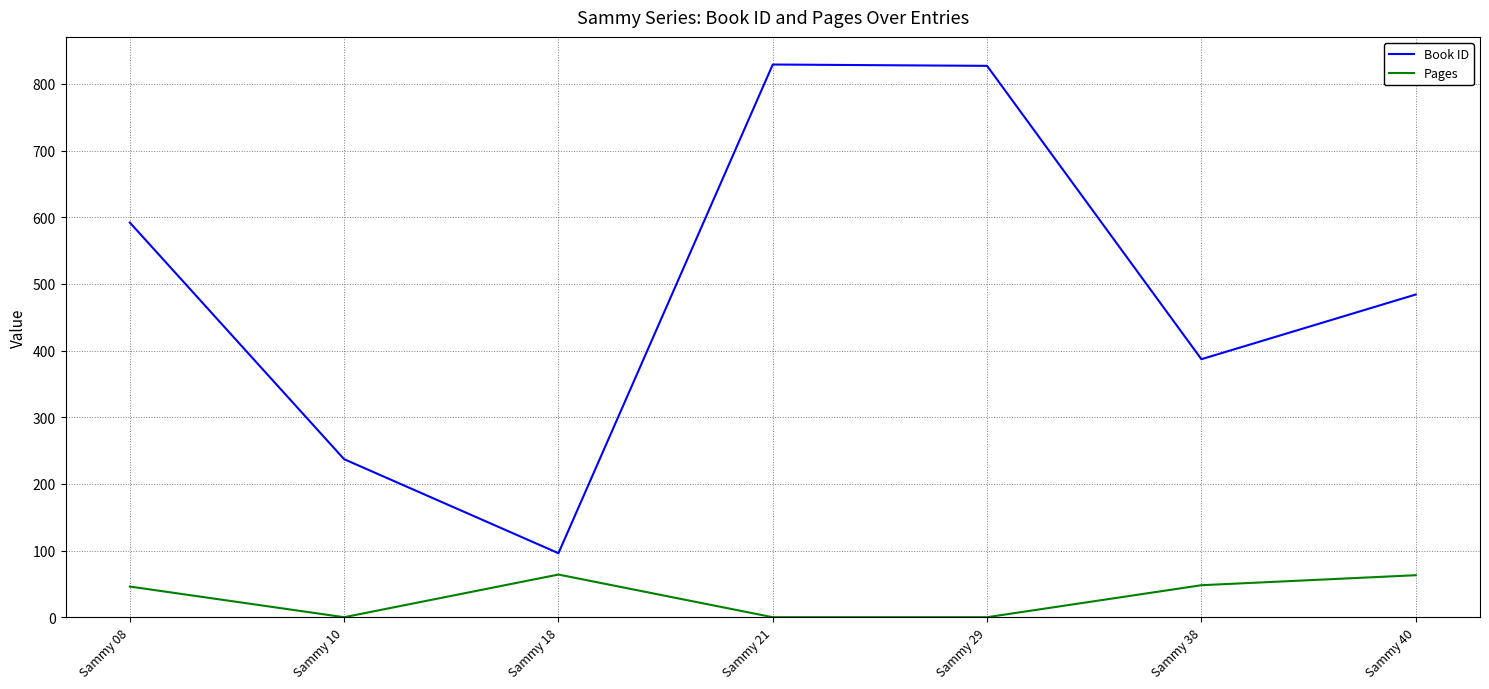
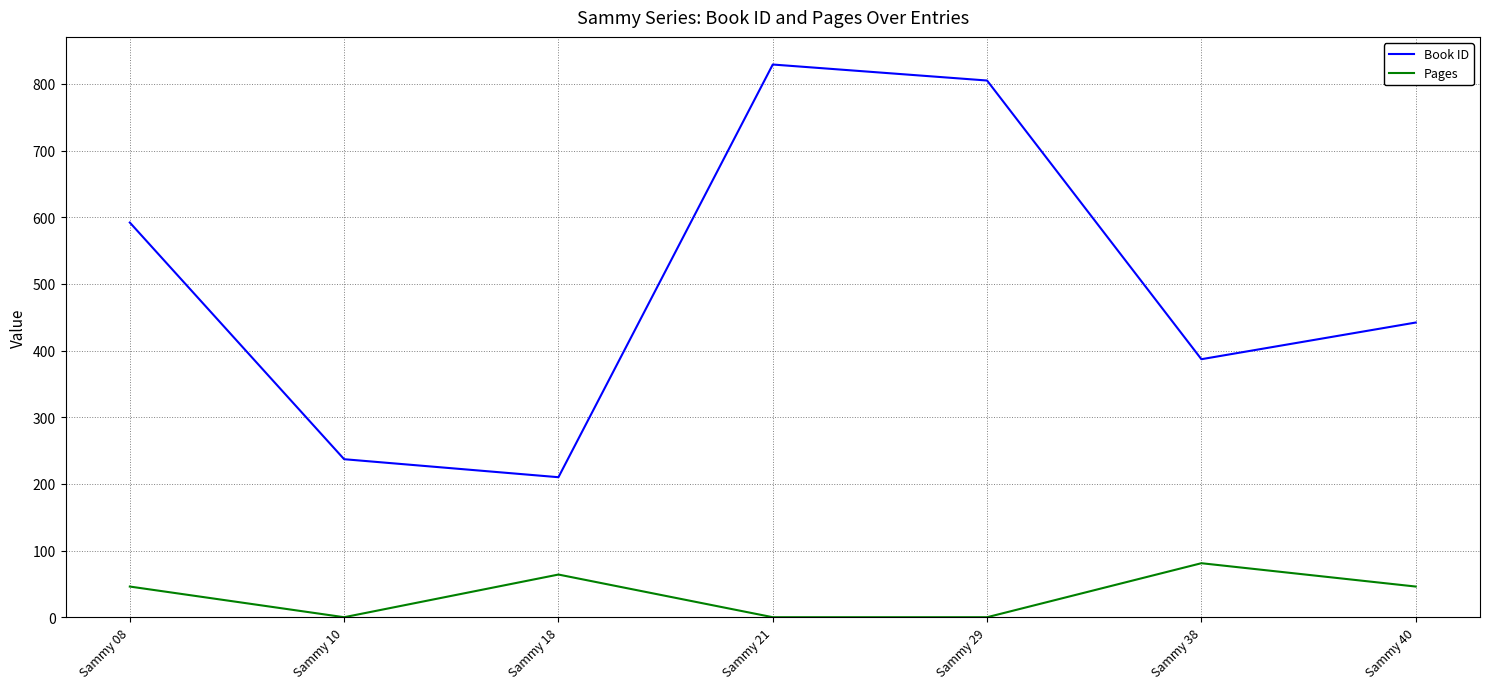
Book ID, Sammy 18: 100 -> 210
Book ID, Sammy 29: 830 -> 810
Pages, Sammy 38: 50 -> 80
Book ID, Sammy 40: 480 -> 440
Pages, Sammy 40: 60 -> 50
